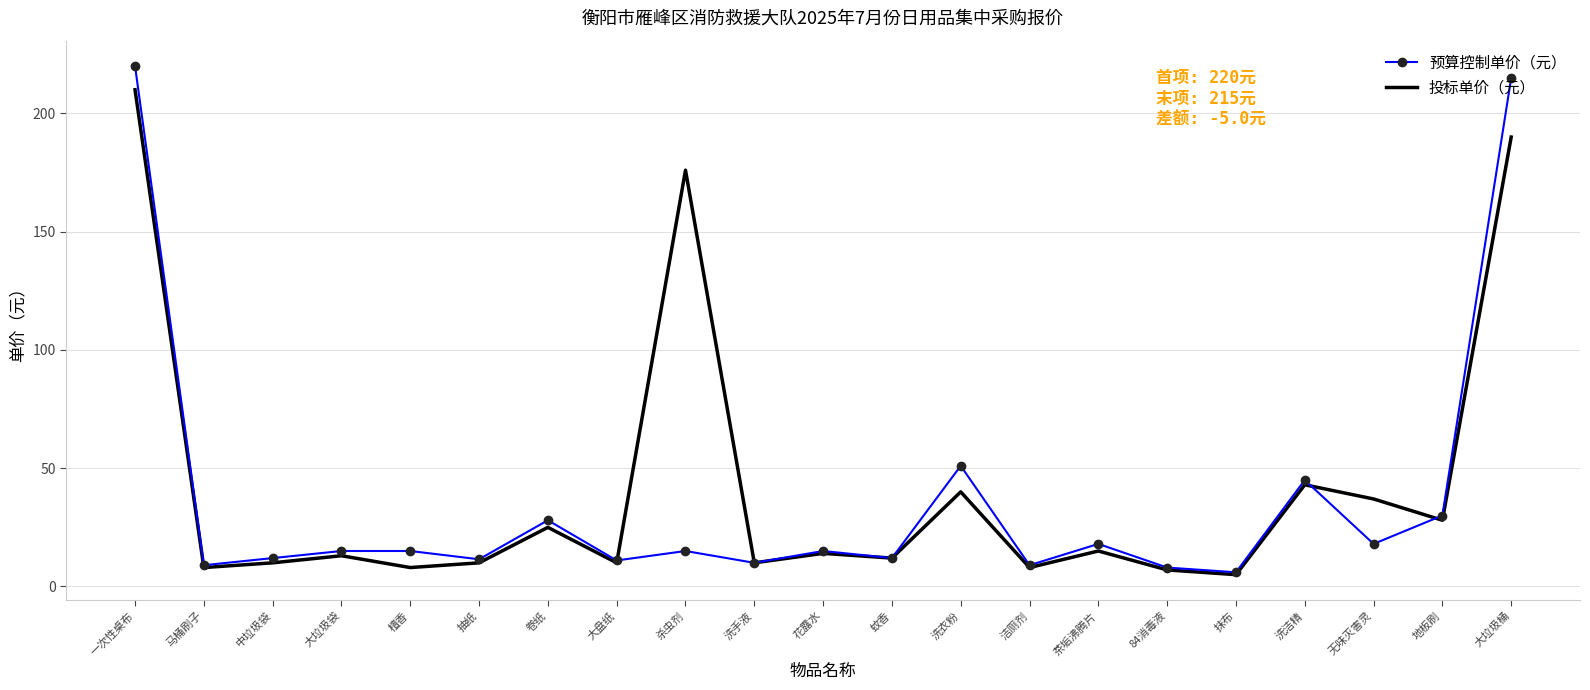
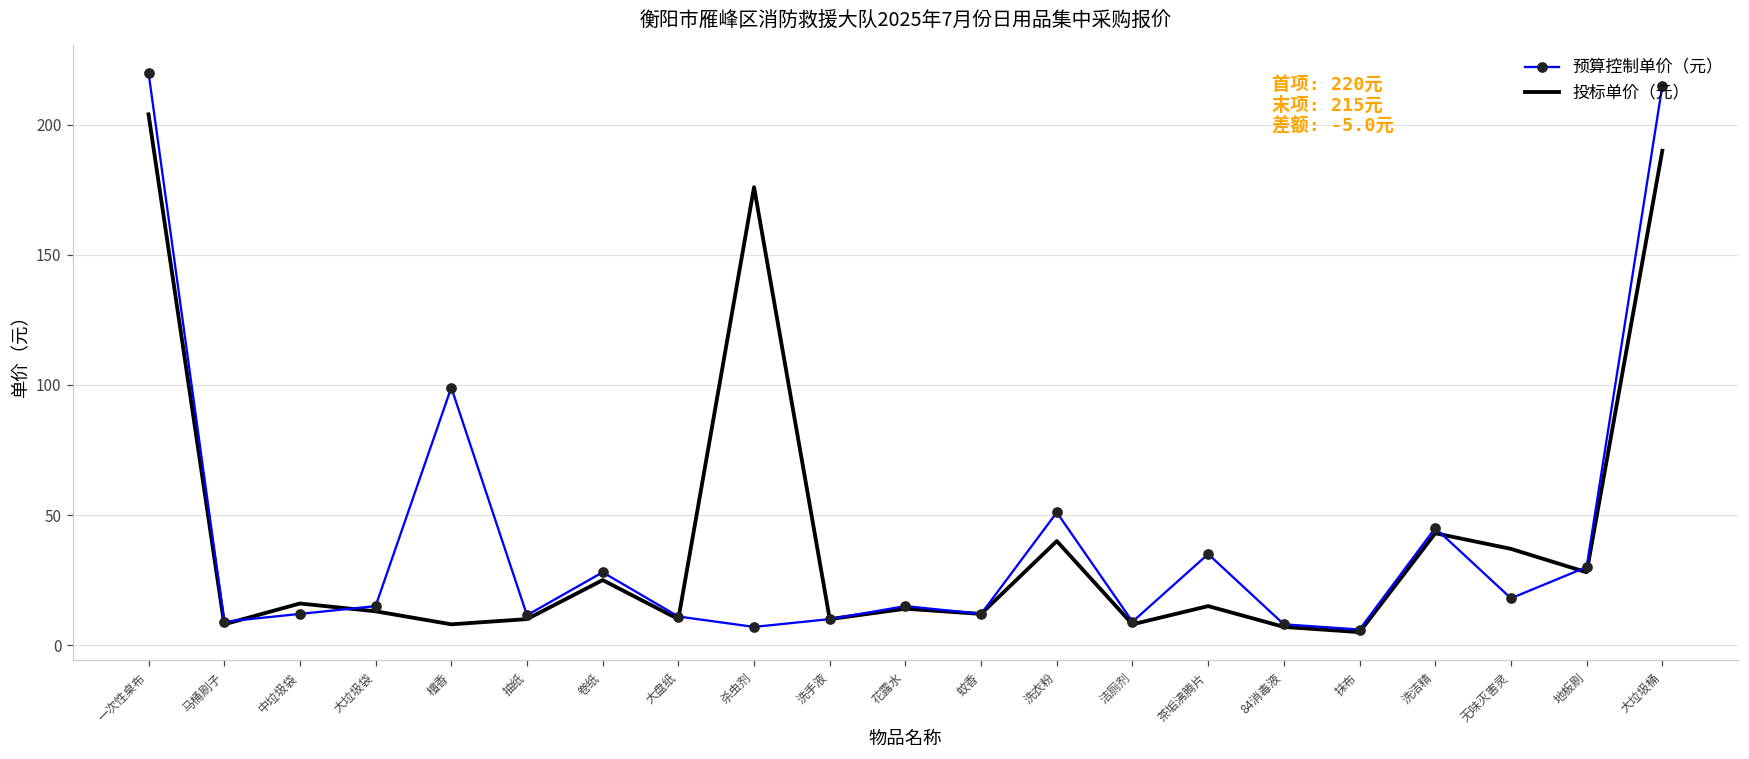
投标单价（元）, 一次性桌布: 210 -> 204
投标单价（元）, 中垃圾袋: 10 -> 16
预算控制单价（元）, 檀香: 15 -> 99
预算控制单价（元）, 杀虫剂: 15 -> 7
预算控制单价（元）, 茶垢沸腾片: 18 -> 35
